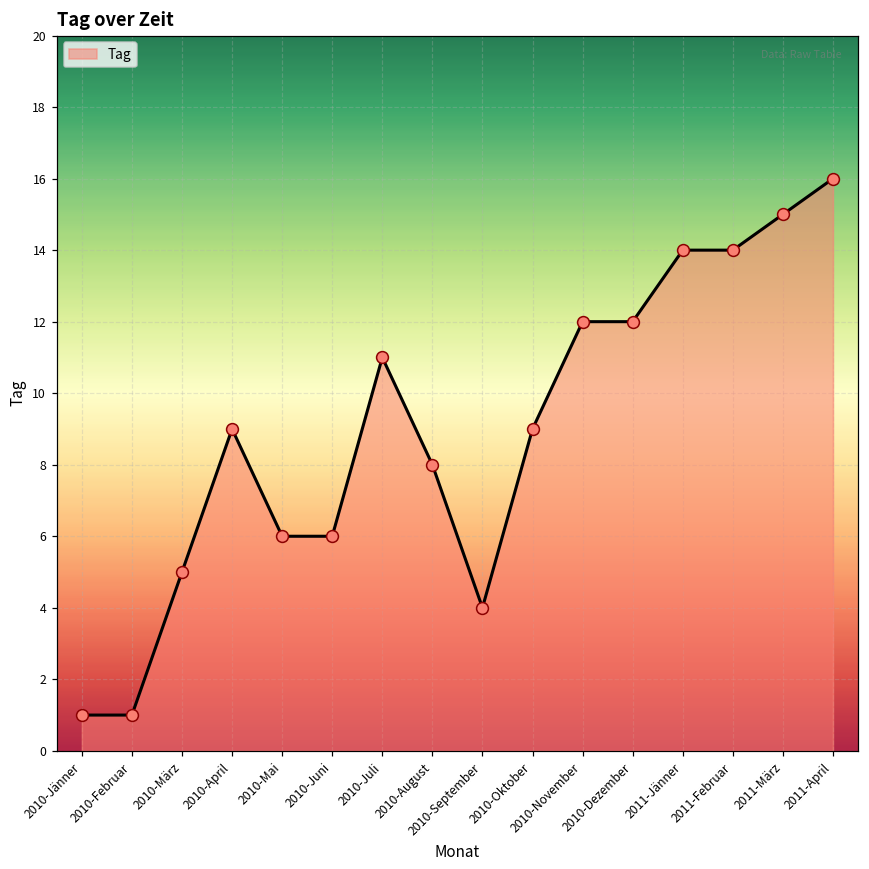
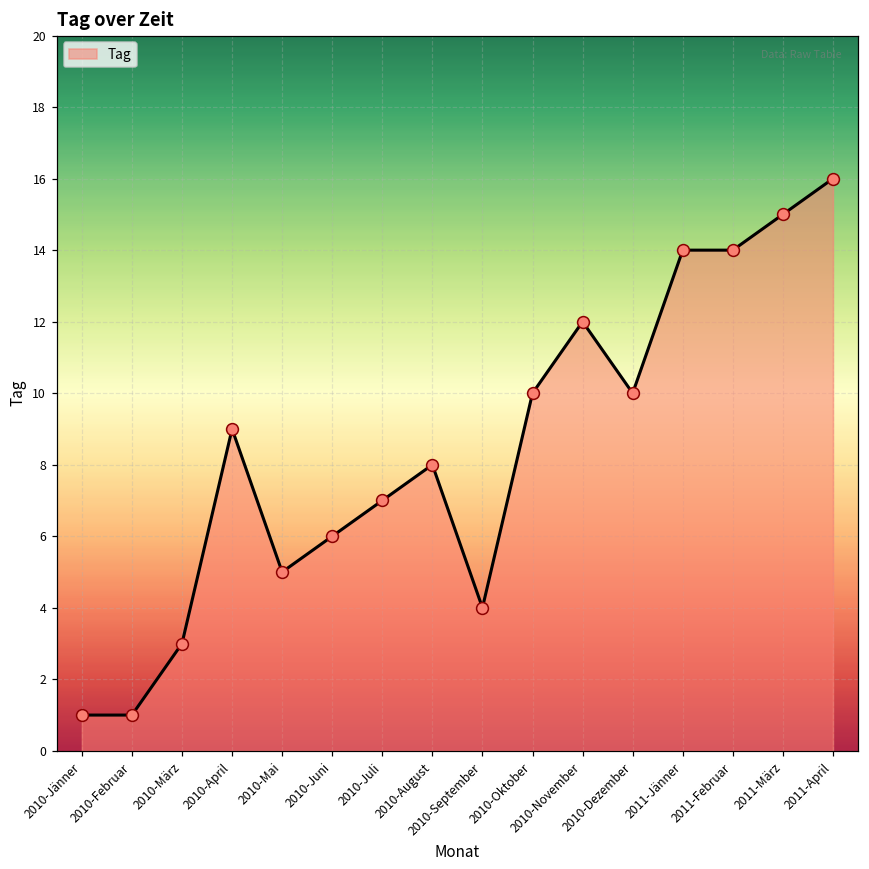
2010-März: 5 -> 3
2010-Mai: 6 -> 5
2010-Juli: 11 -> 7
2010-Oktober: 9 -> 10
2010-Dezember: 12 -> 10
